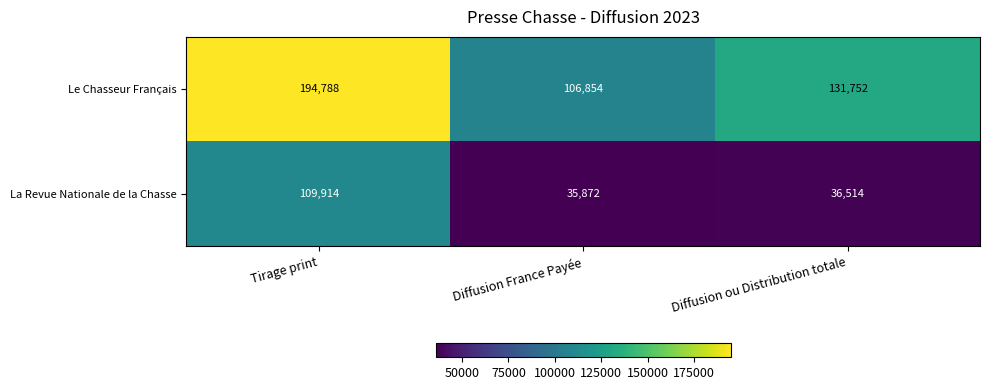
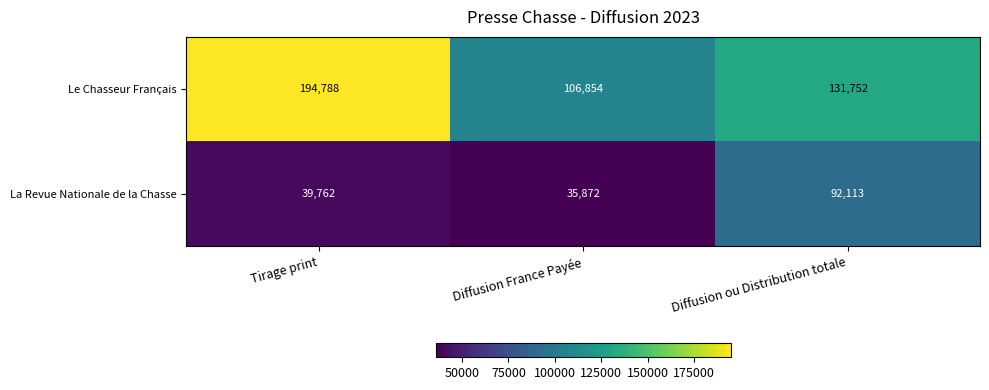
La Revue Nationale de la Chasse, Tirage print: 109,914 -> 39,762
La Revue Nationale de la Chasse, Diffusion ou Distribution totale: 36,514 -> 92,113
